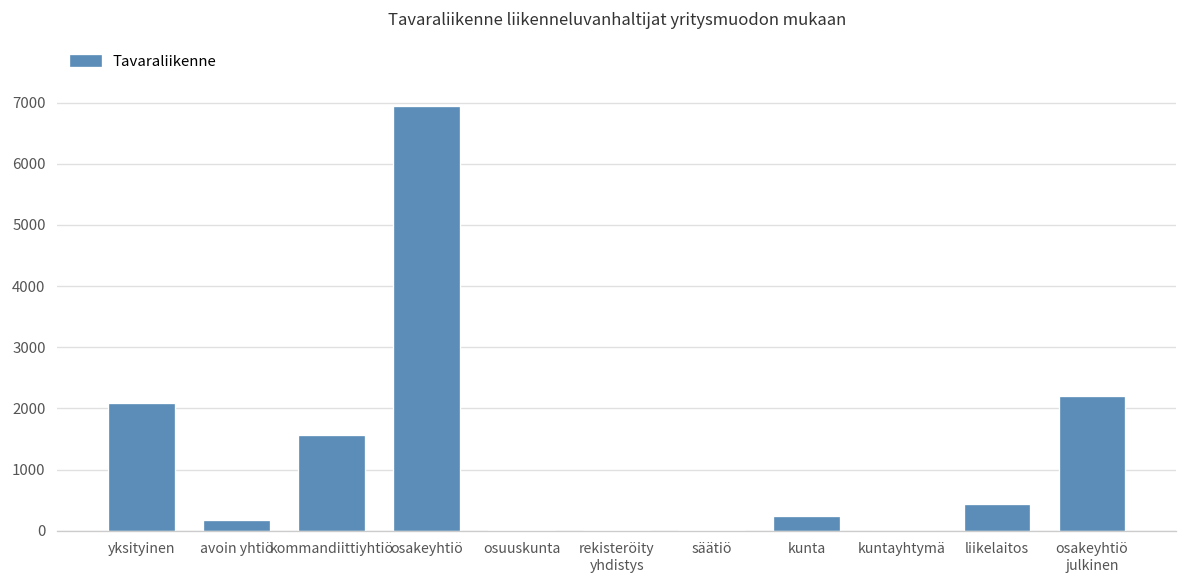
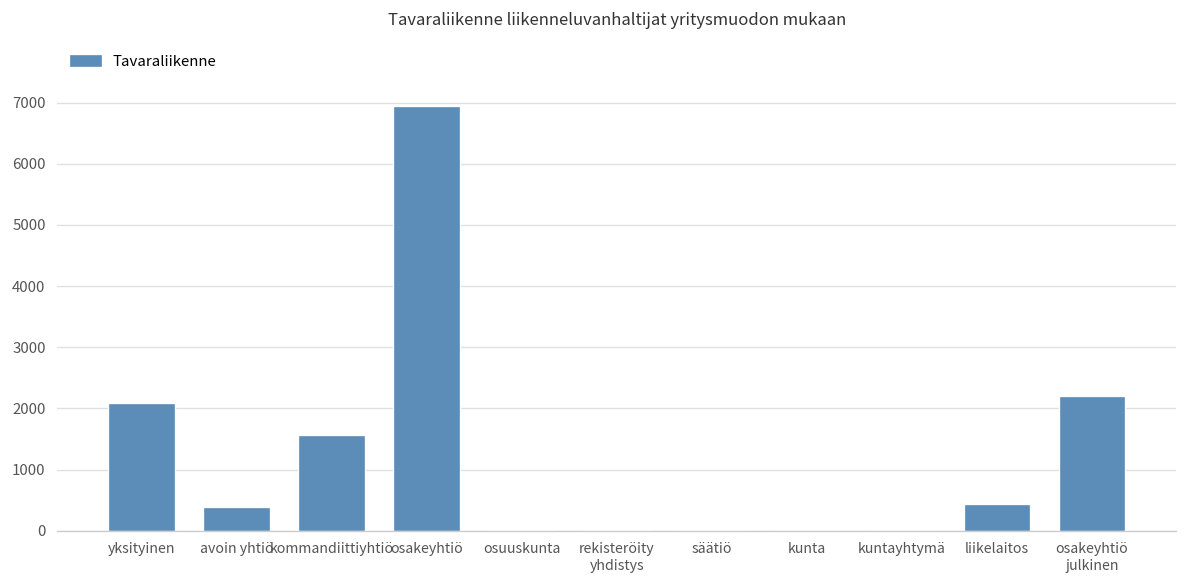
avoin yhtiö: 200 -> 400
kunta: 200 -> 0
